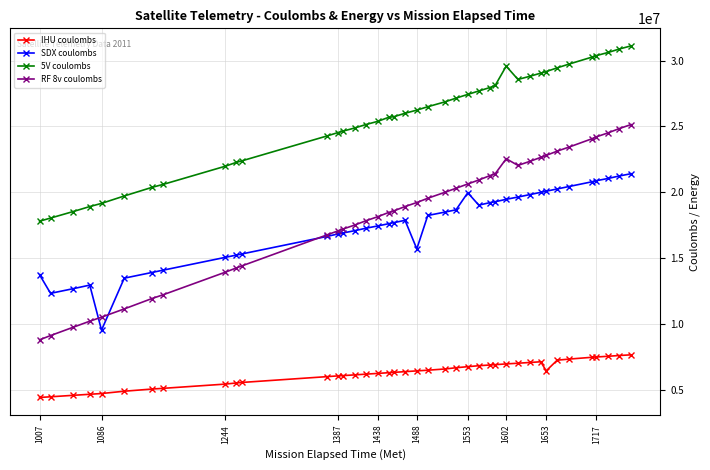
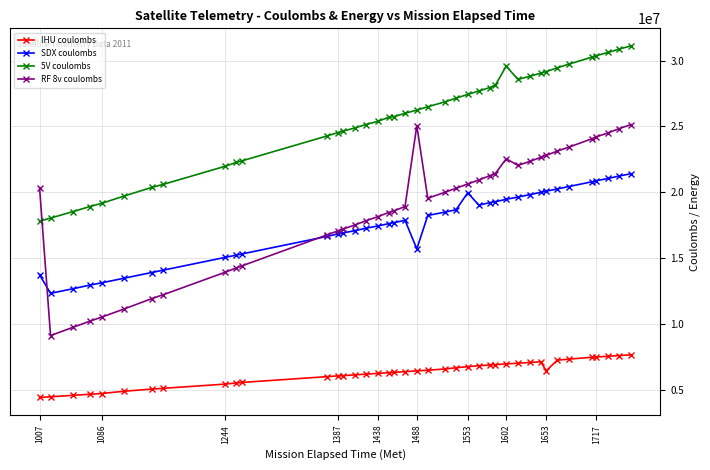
RF 8v coulombs, 1007: 8800000 -> 20300000
SDX coulombs, 1086: 9600000 -> 13100000
RF 8v coulombs, 1488: 19200000 -> 25100000
